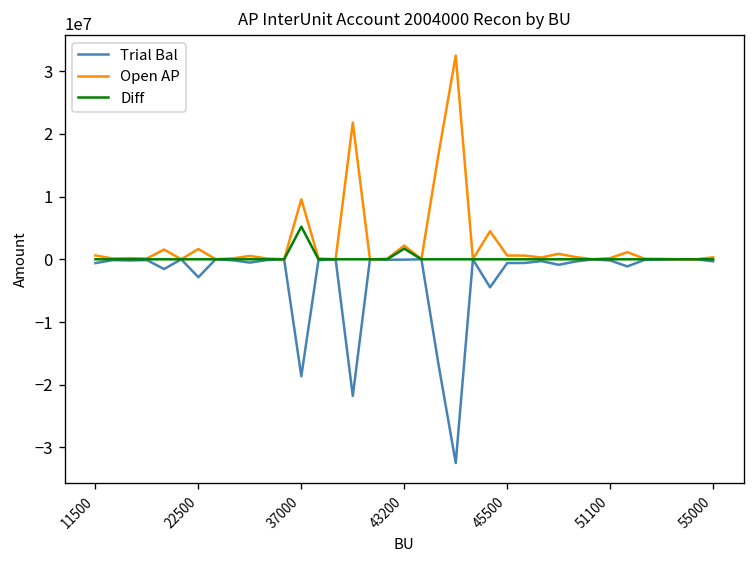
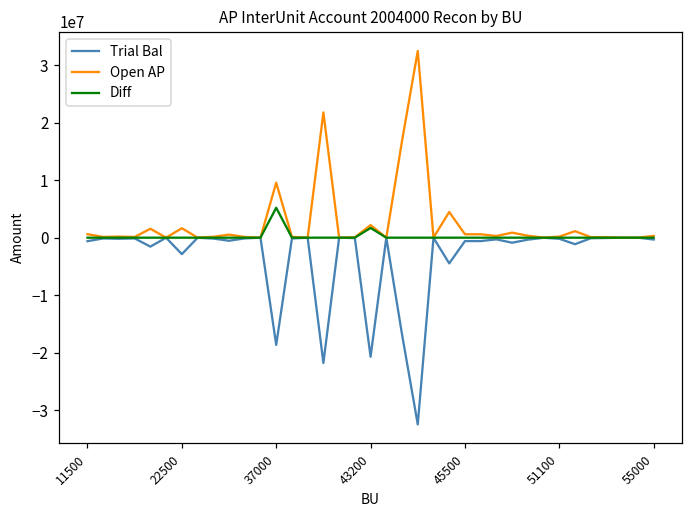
Trial Bal, 43200: 0 -> -21000000
